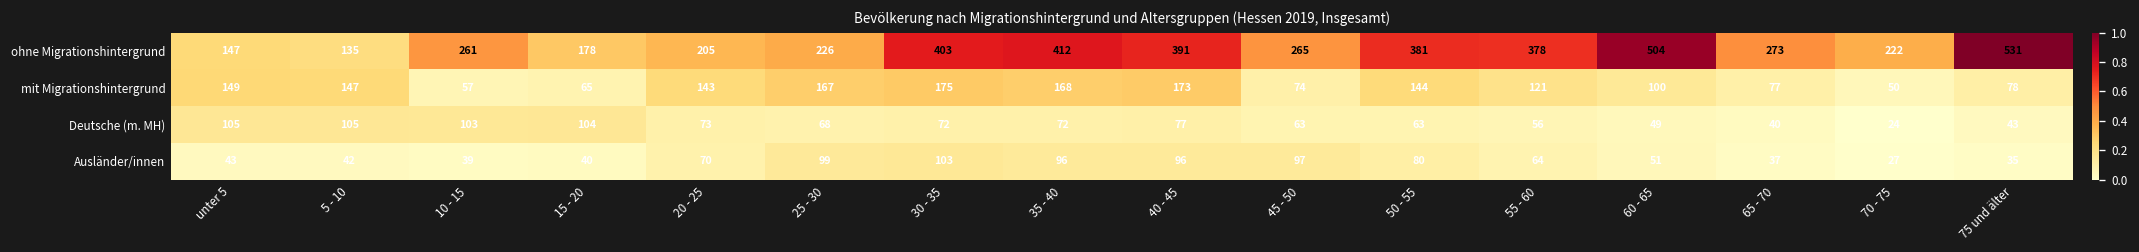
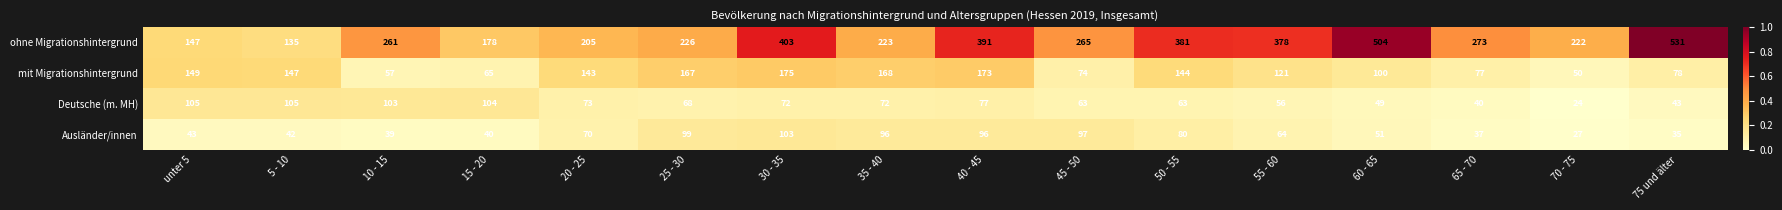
ohne Migrationshintergrund, 35 - 40: 412 -> 223
